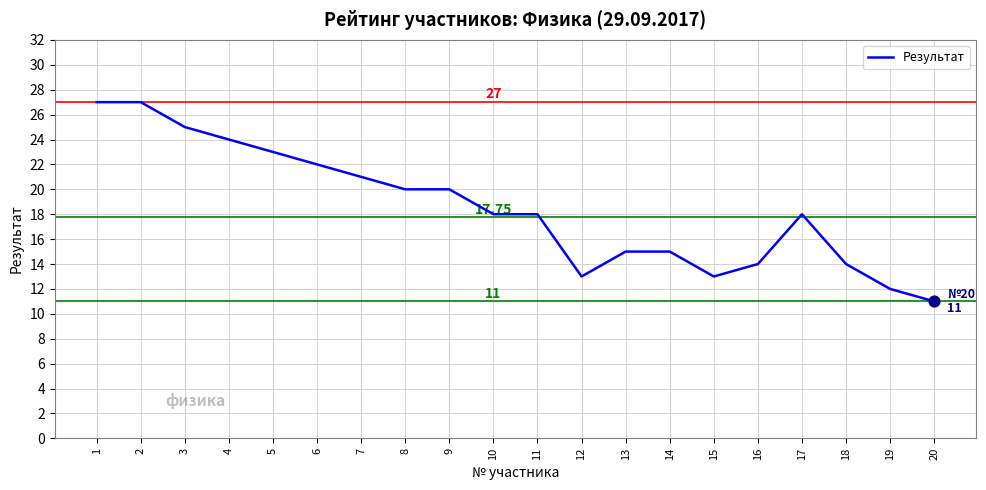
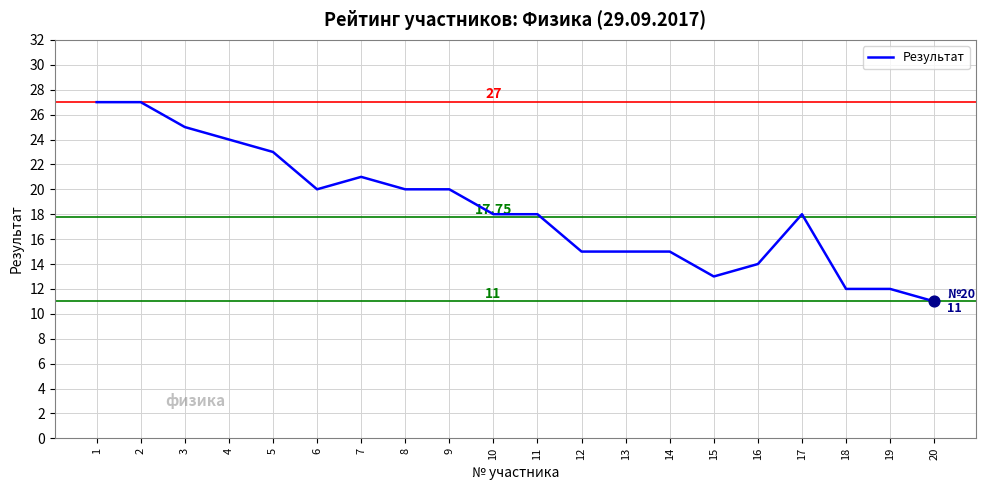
Результат, 6: 22 -> 20
Результат, 12: 13 -> 15
Результат, 18: 14 -> 12
